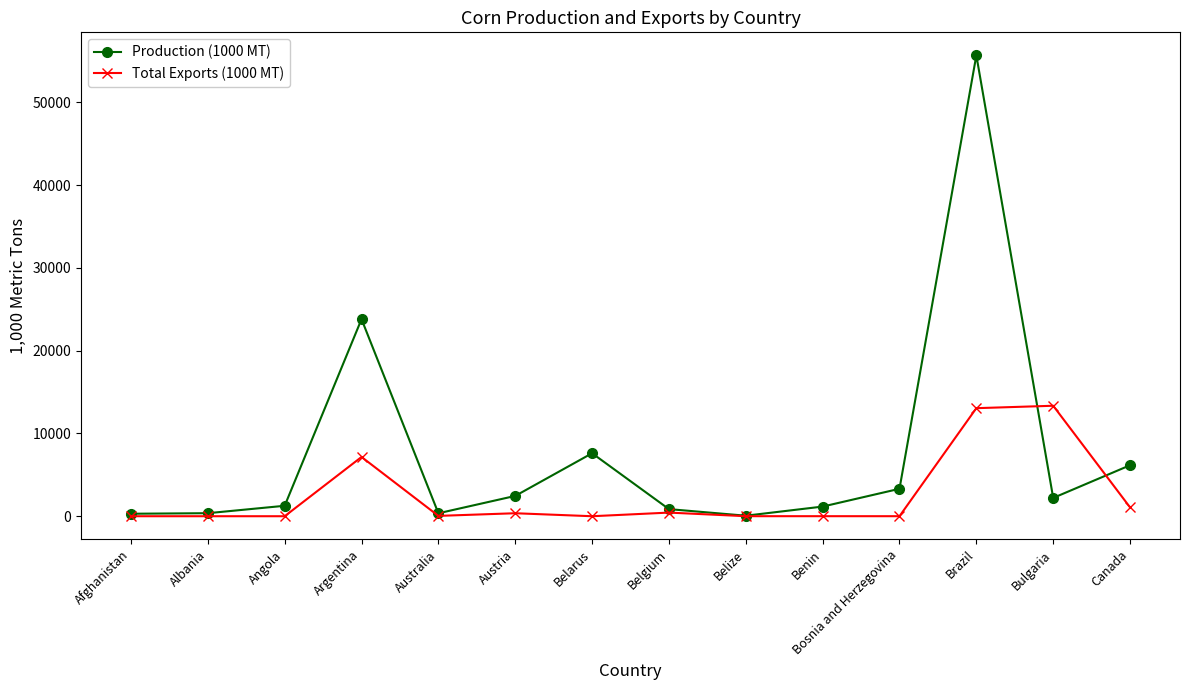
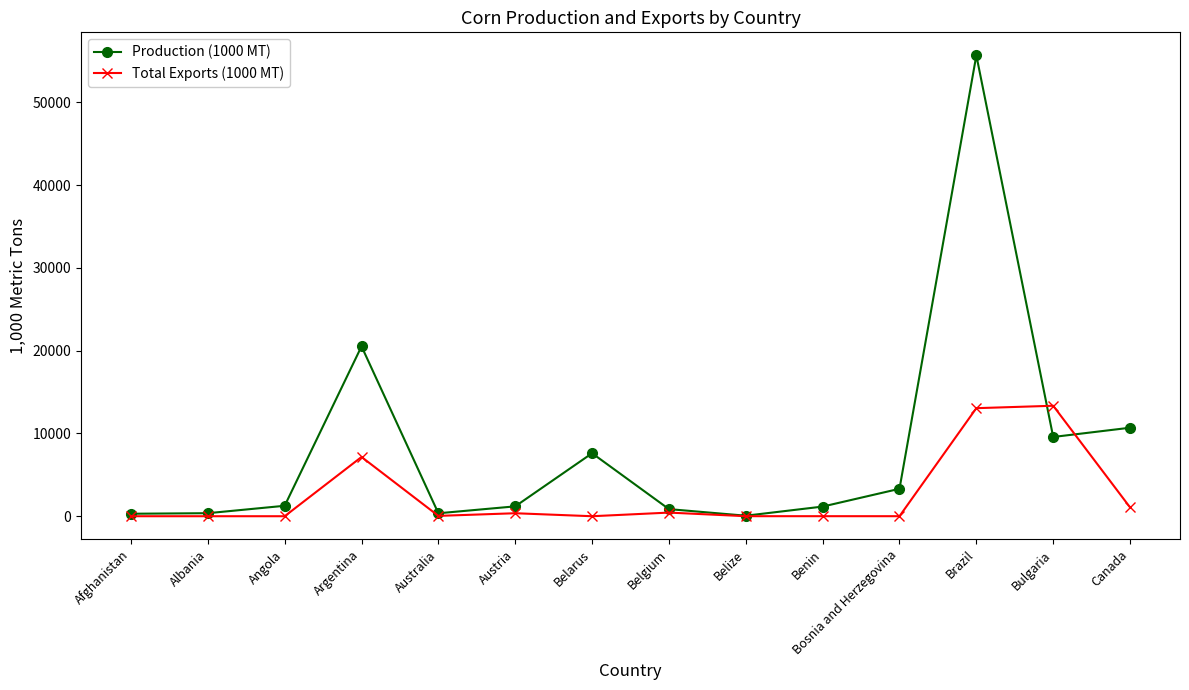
Production (1000 MT), Argentina: 24000 -> 21000
Production (1000 MT), Austria: 2000 -> 1000
Production (1000 MT), Bulgaria: 2000 -> 10000
Production (1000 MT), Canada: 6000 -> 11000
